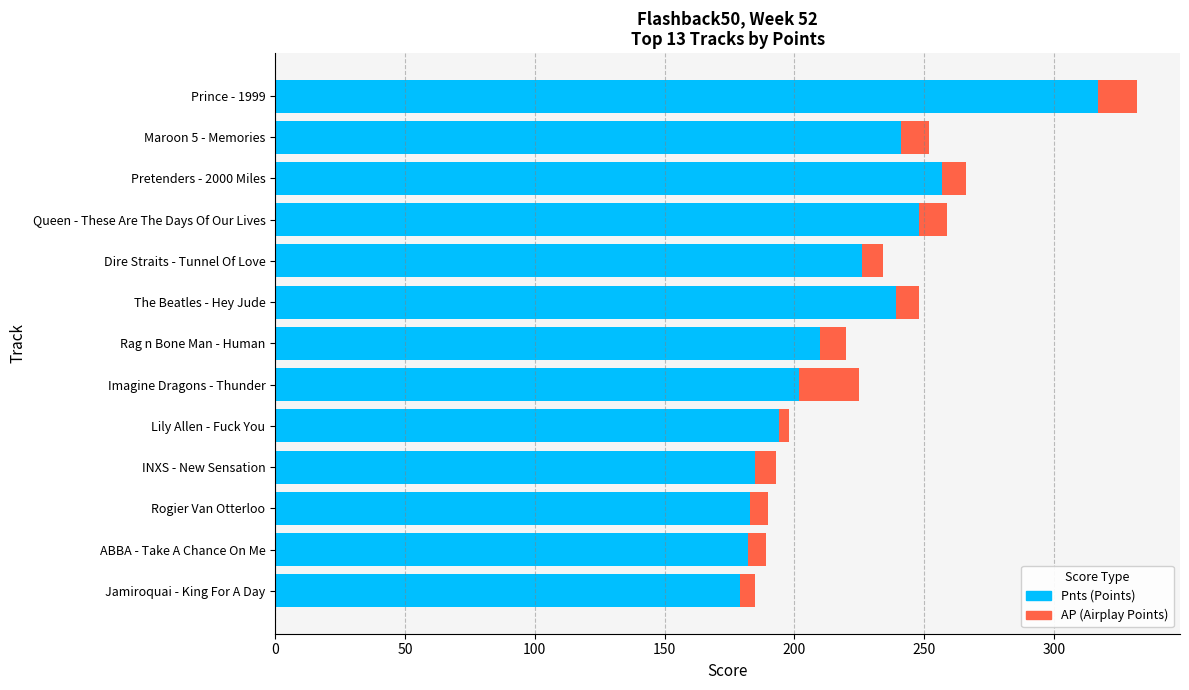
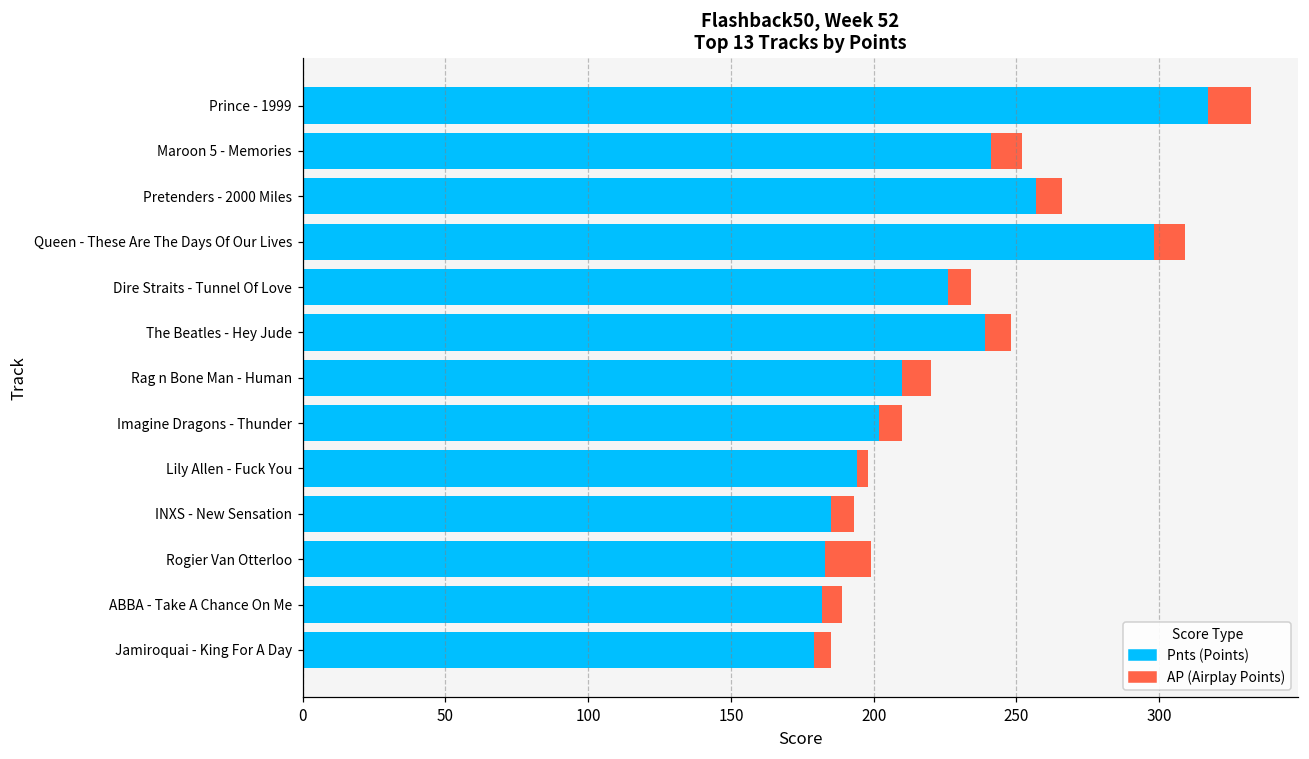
Pnts (Points), Queen - These Are The Days Of Our Lives: 248 -> 298
AP (Airplay Points), Imagine Dragons - Thunder: 23 -> 8
AP (Airplay Points), Rogier Van Otterloo: 7 -> 16
